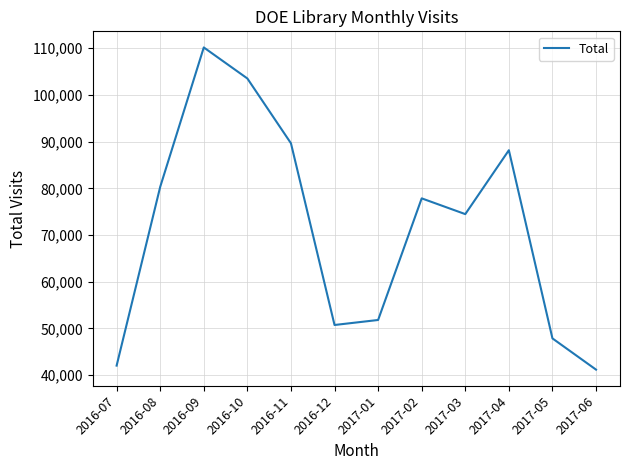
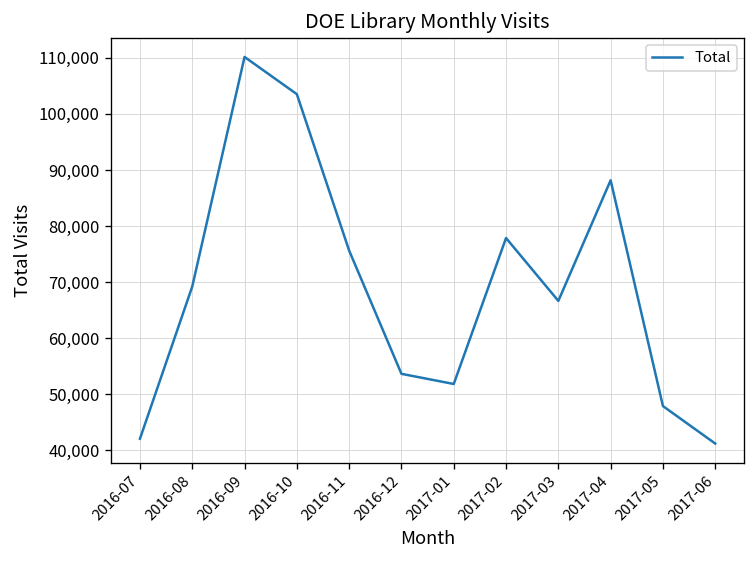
2016-08: 80,000 -> 69,000
2016-11: 90,000 -> 76,000
2016-12: 51,000 -> 54,000
2017-03: 74,000 -> 67,000
